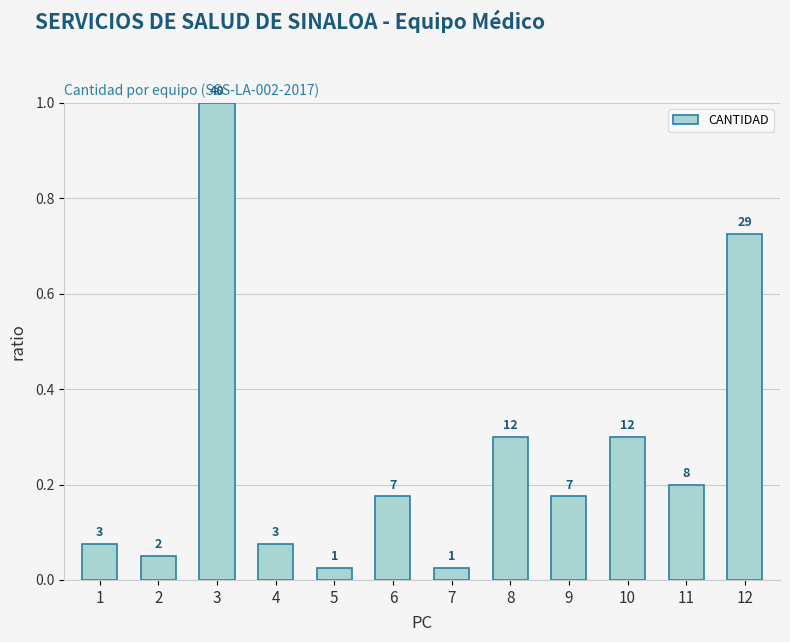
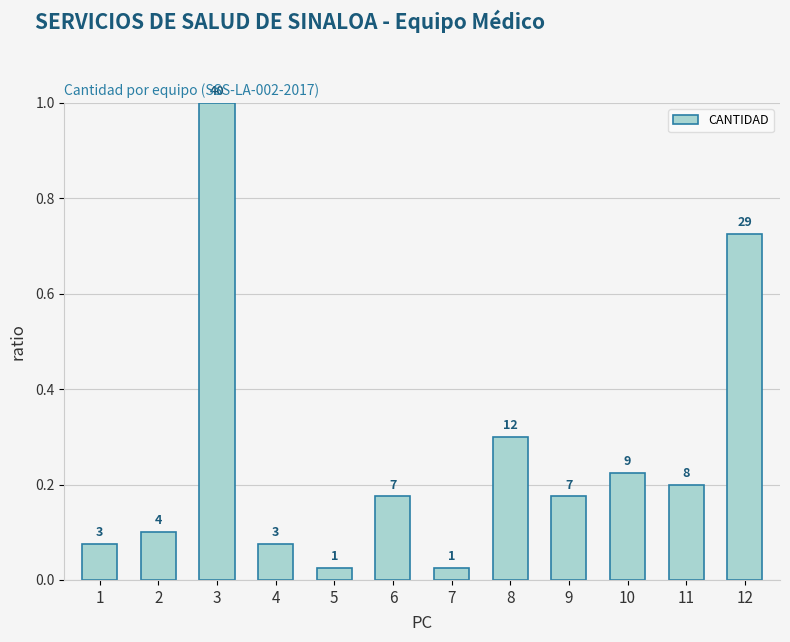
2: 2 -> 4
10: 12 -> 9
